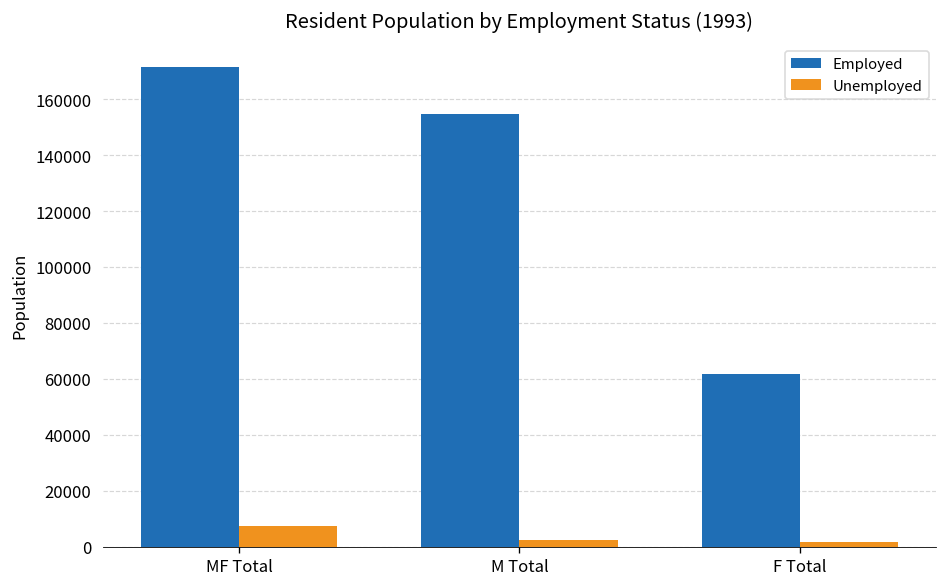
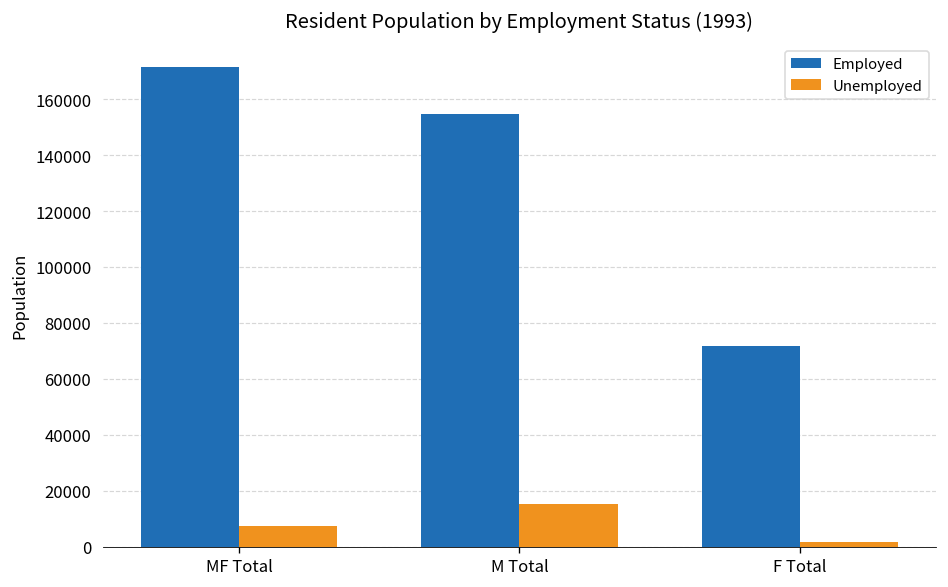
Unemployed, M Total: 2000 -> 15000
Employed, F Total: 62000 -> 72000
